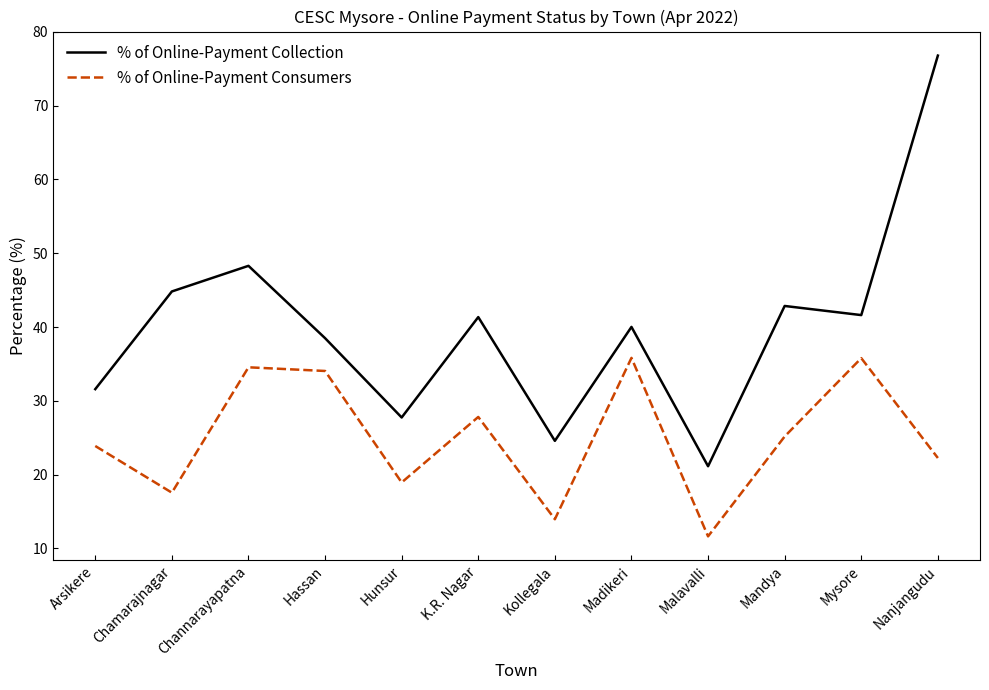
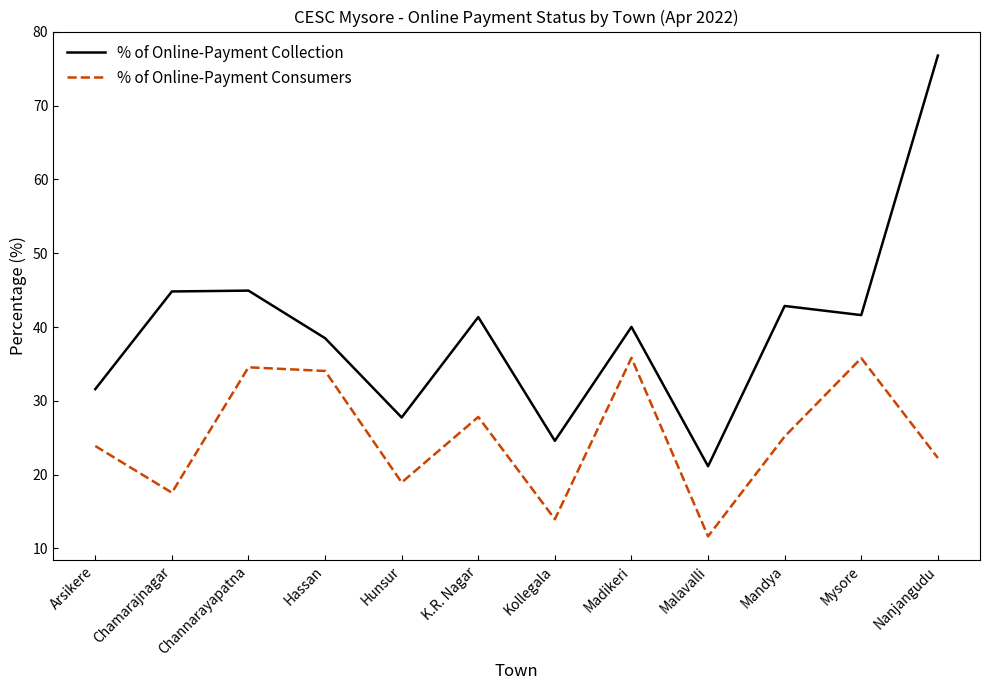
% of Online-Payment Collection, Channarayapatna: 48 -> 45
